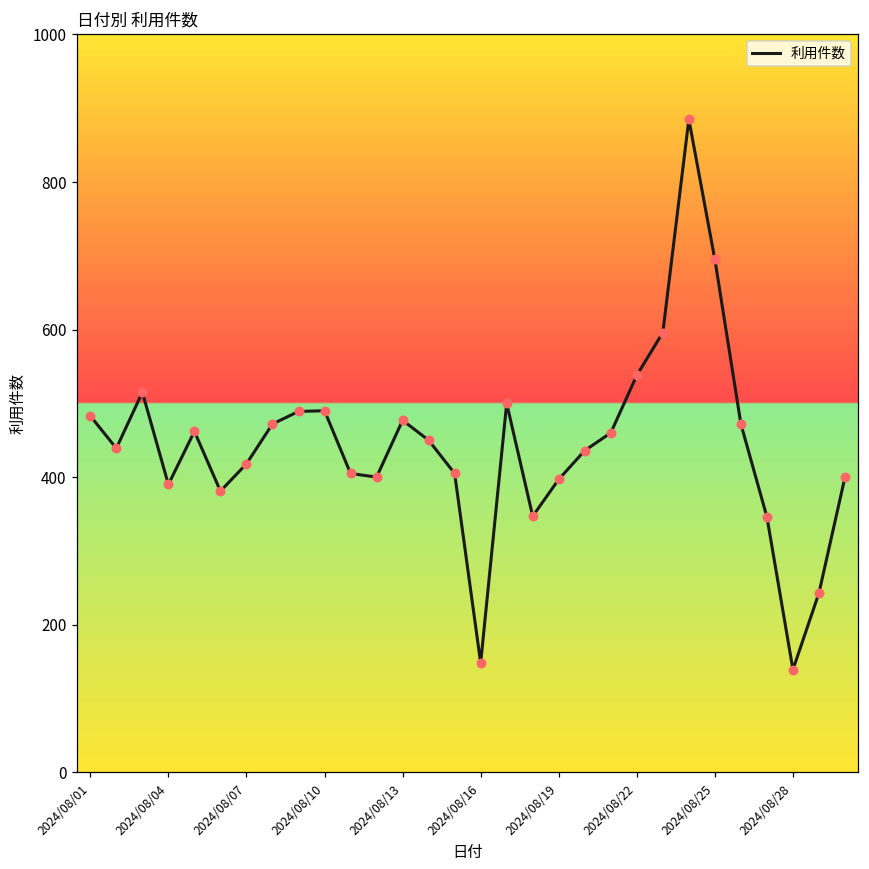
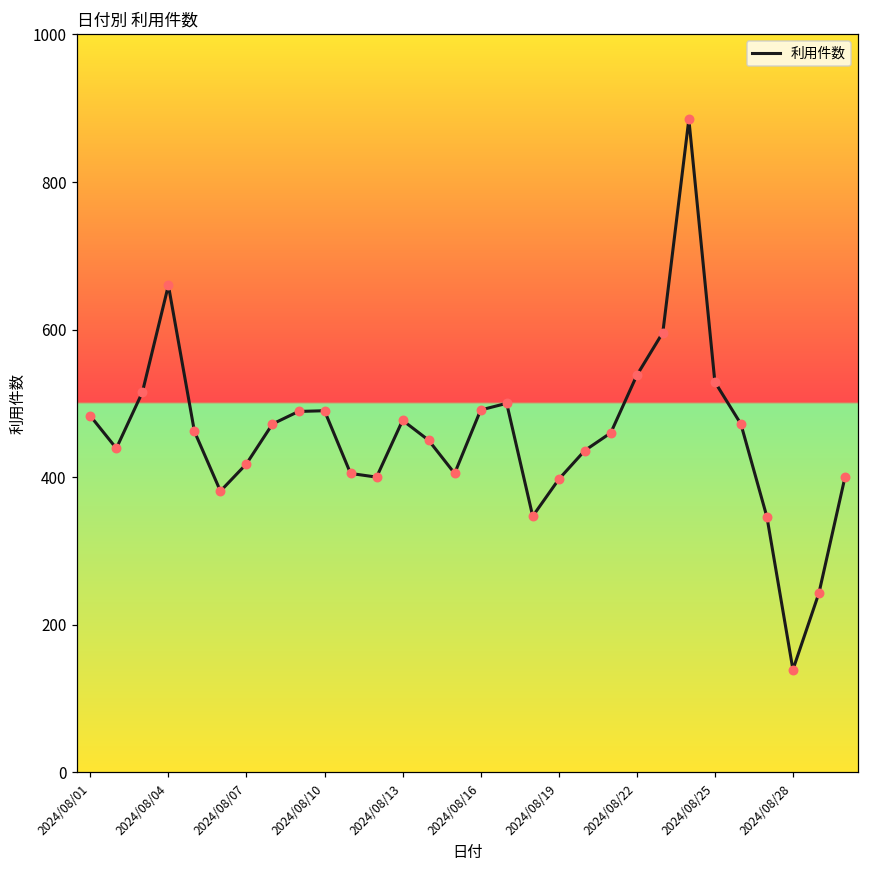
2024/08/04: 390 -> 660
2024/08/16: 150 -> 490
2024/08/25: 700 -> 530
